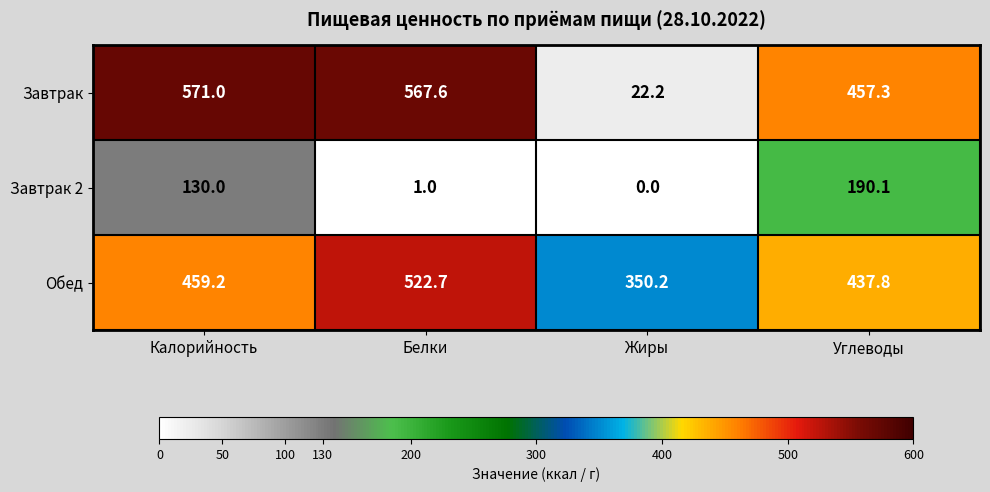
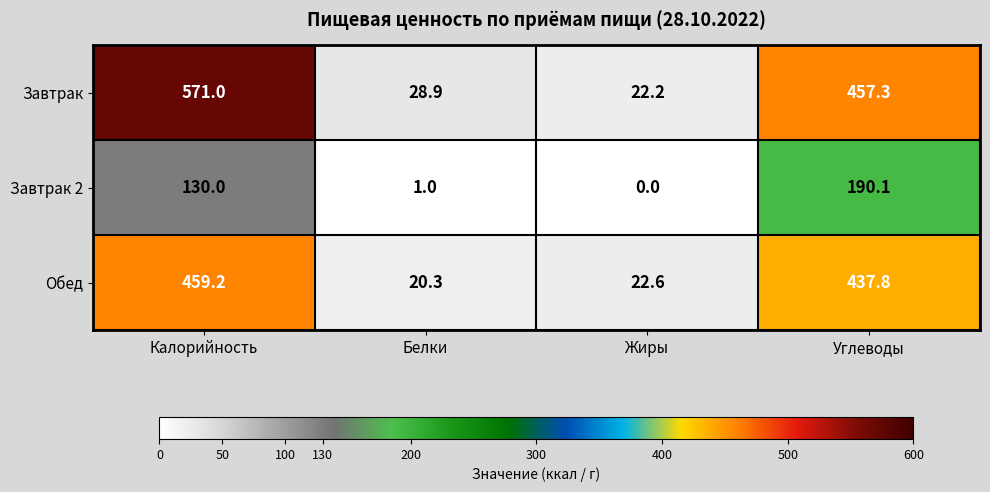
Завтрак, Белки: 567.6 -> 28.9
Обед, Белки: 522.7 -> 20.3
Обед, Жиры: 350.2 -> 22.6
